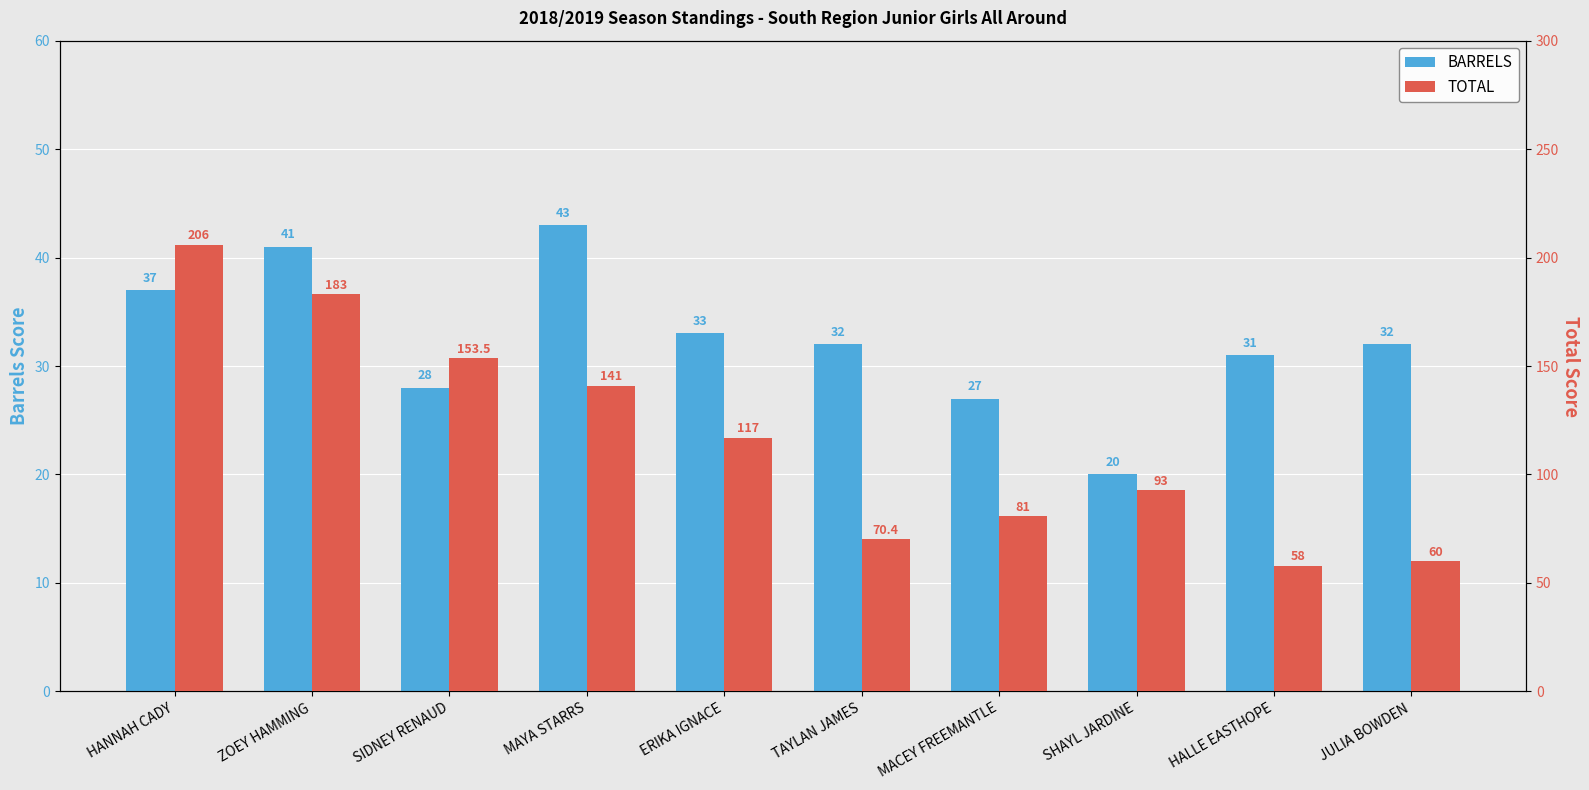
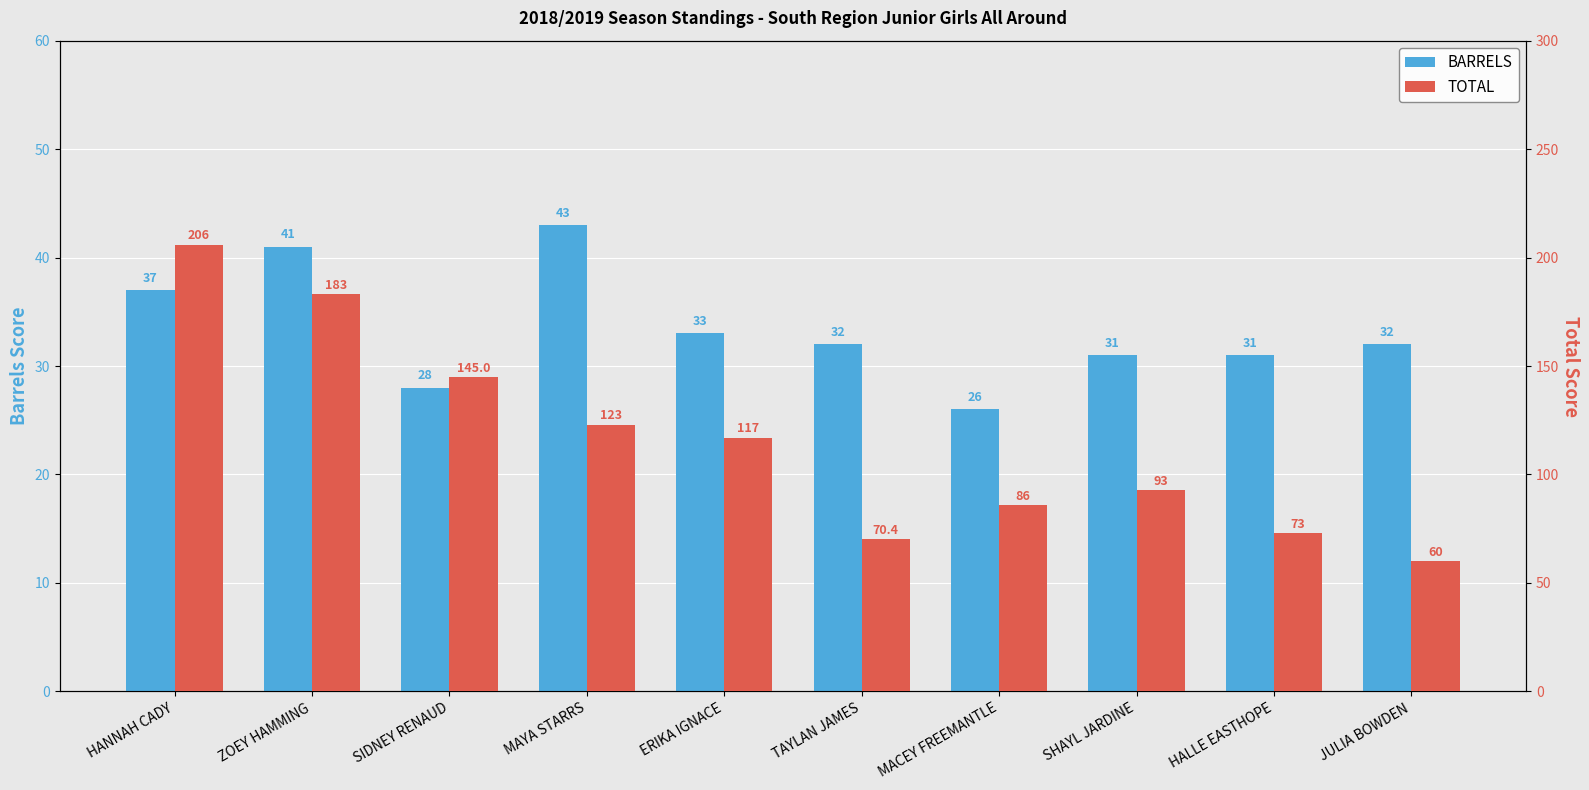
BARRELS, MACEY FREEMANTLE: 27 -> 26
BARRELS, SHAYL JARDINE: 20 -> 31
TOTAL, SIDNEY RENAUD: 153.5 -> 145.0
TOTAL, MAYA STARRS: 141 -> 123
TOTAL, MACEY FREEMANTLE: 81 -> 86
TOTAL, HALLE EASTHOPE: 58 -> 73
